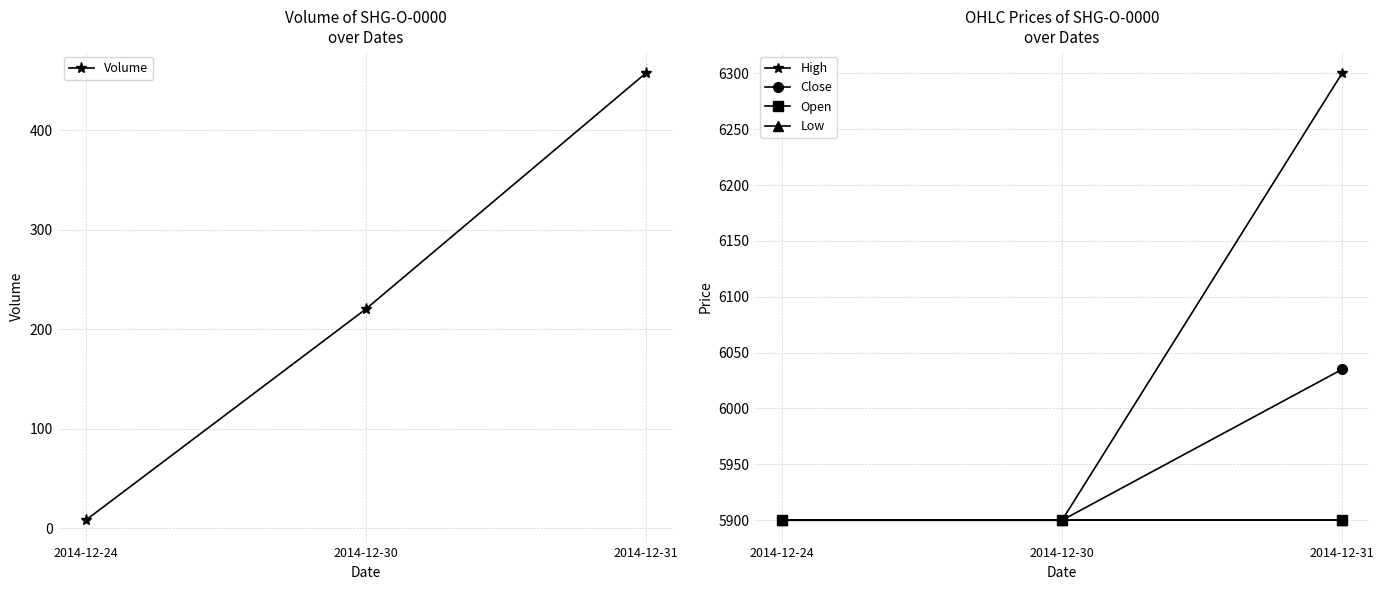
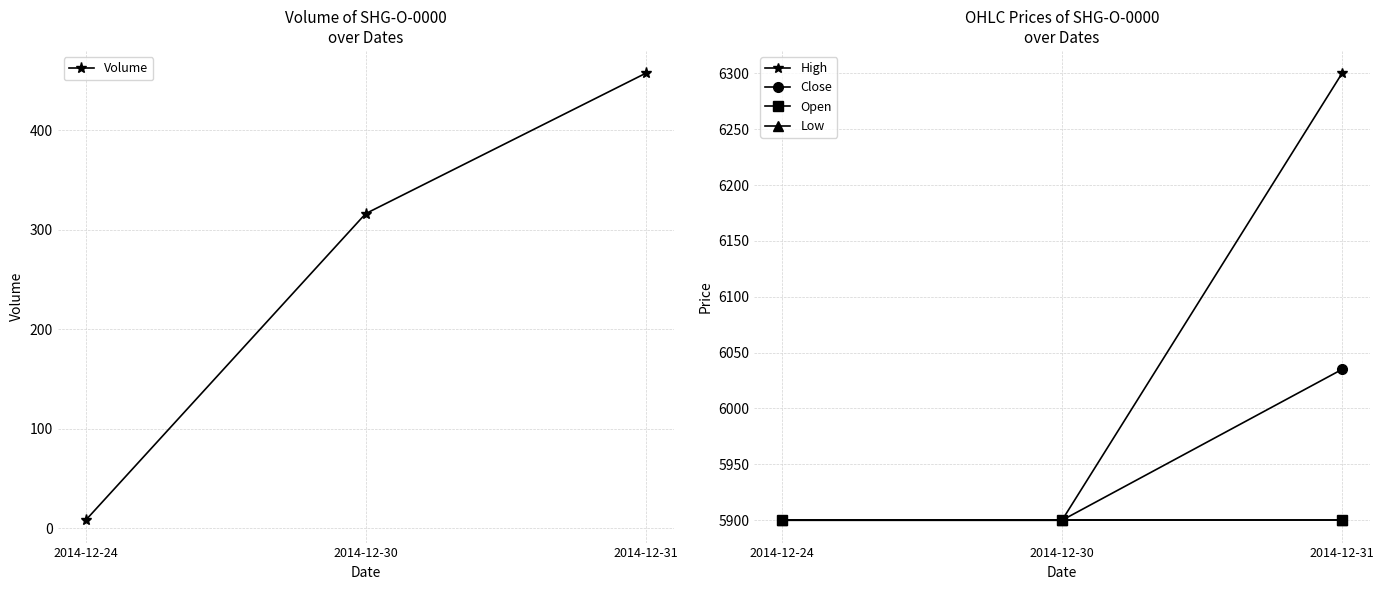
Volume of SHG-O-0000 over Dates, 2014-12-30: 220 -> 320
